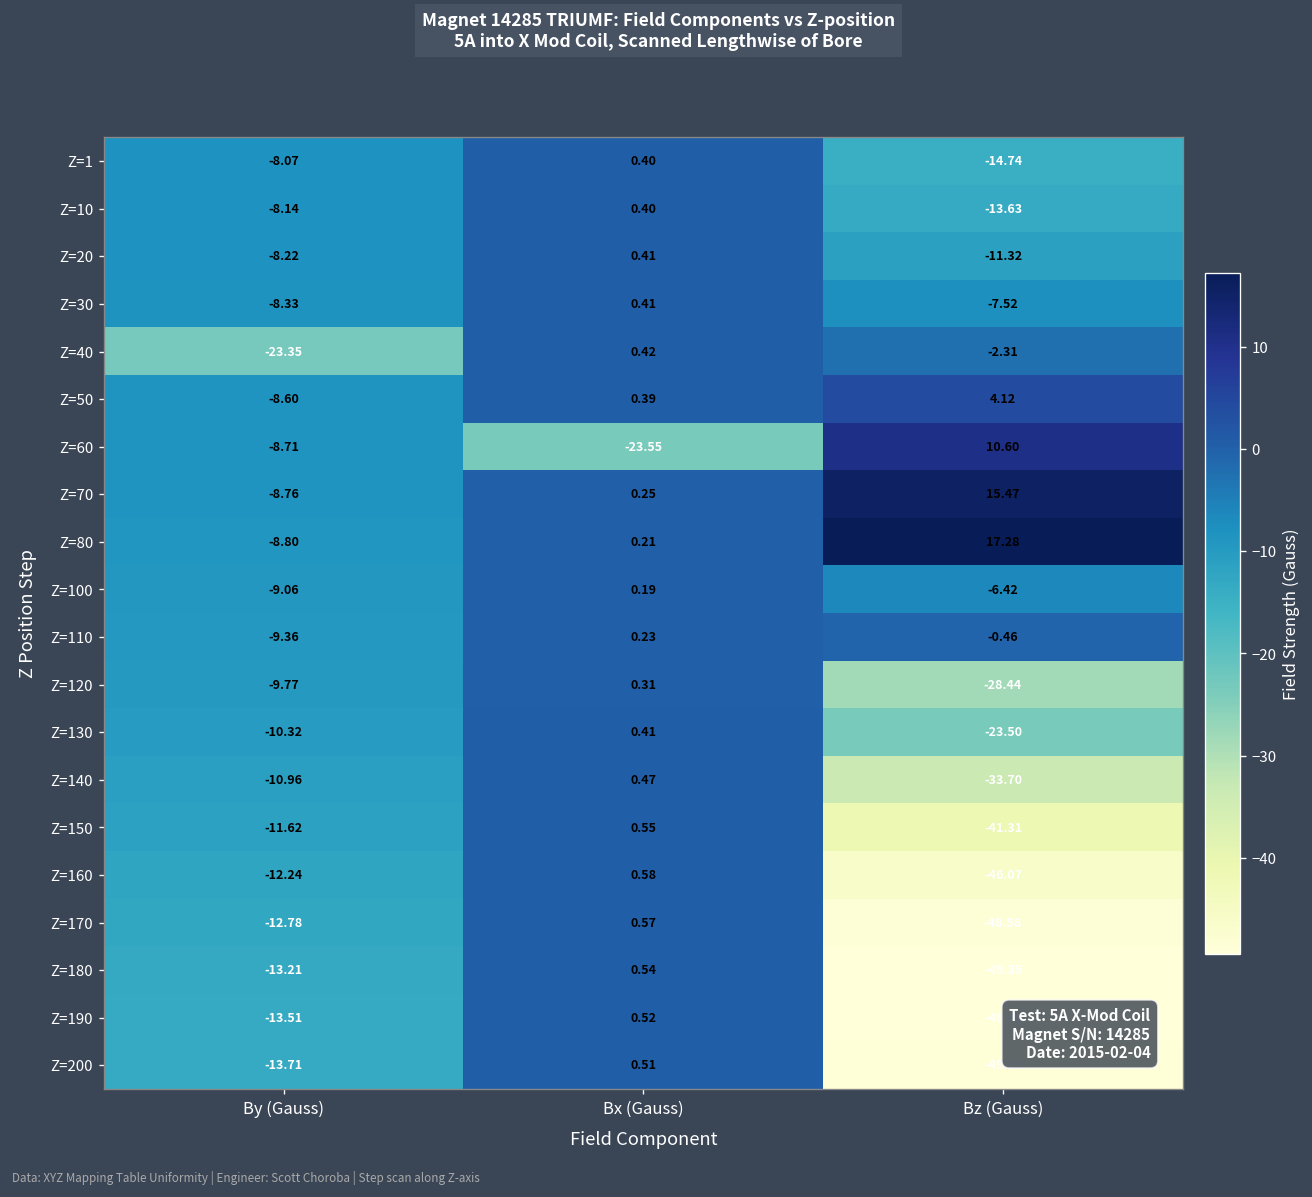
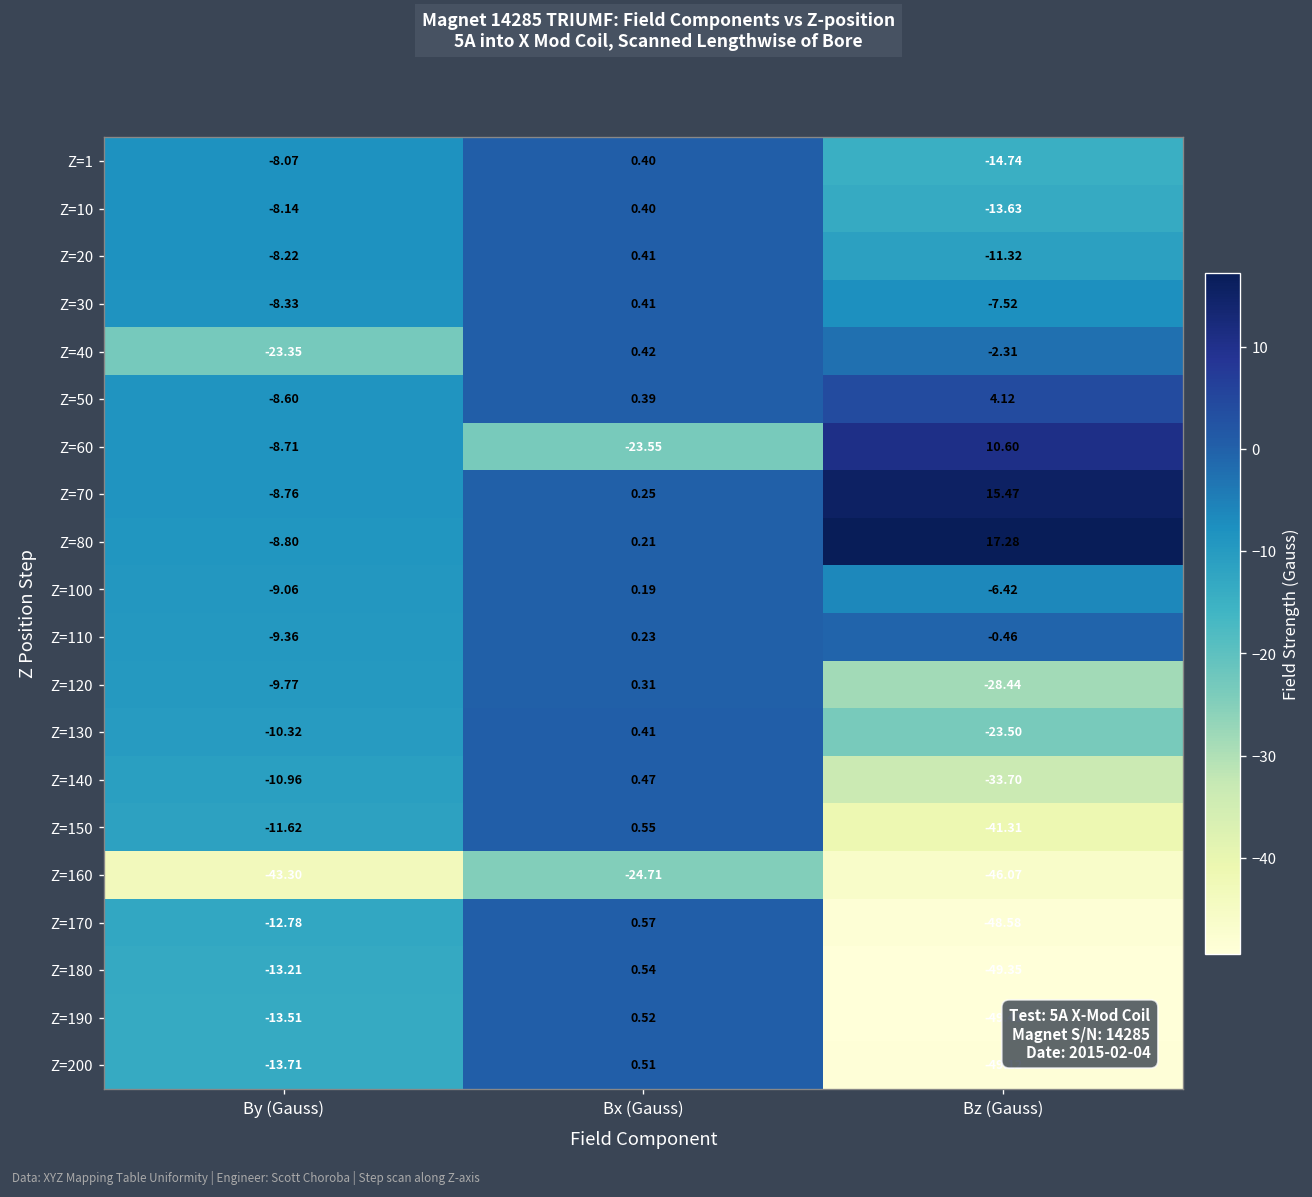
Z=160, By (Gauss): -12.24 -> -43.30
Z=160, Bx (Gauss): 0.58 -> -24.71
